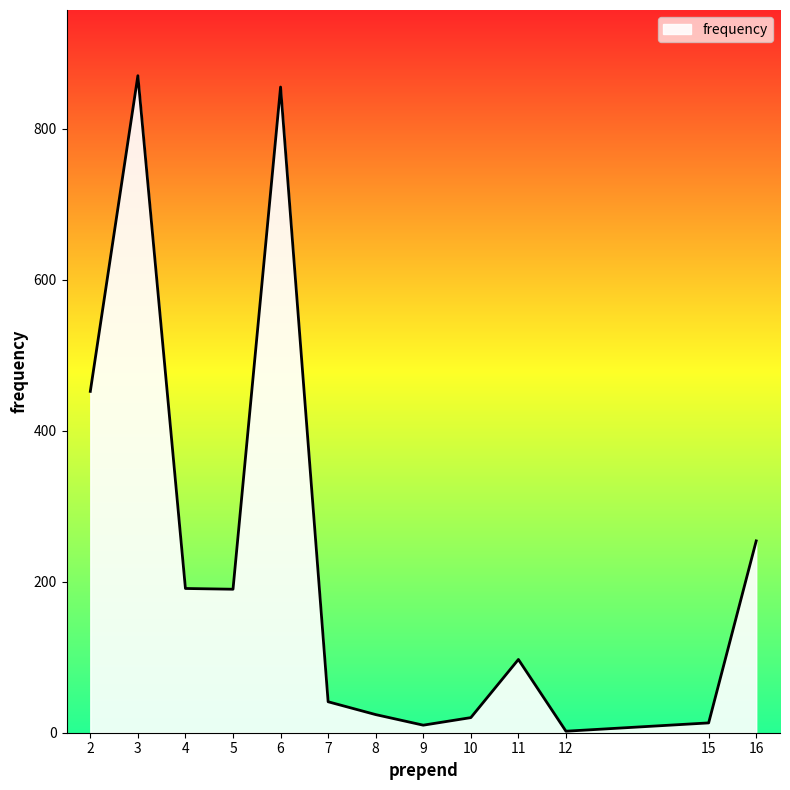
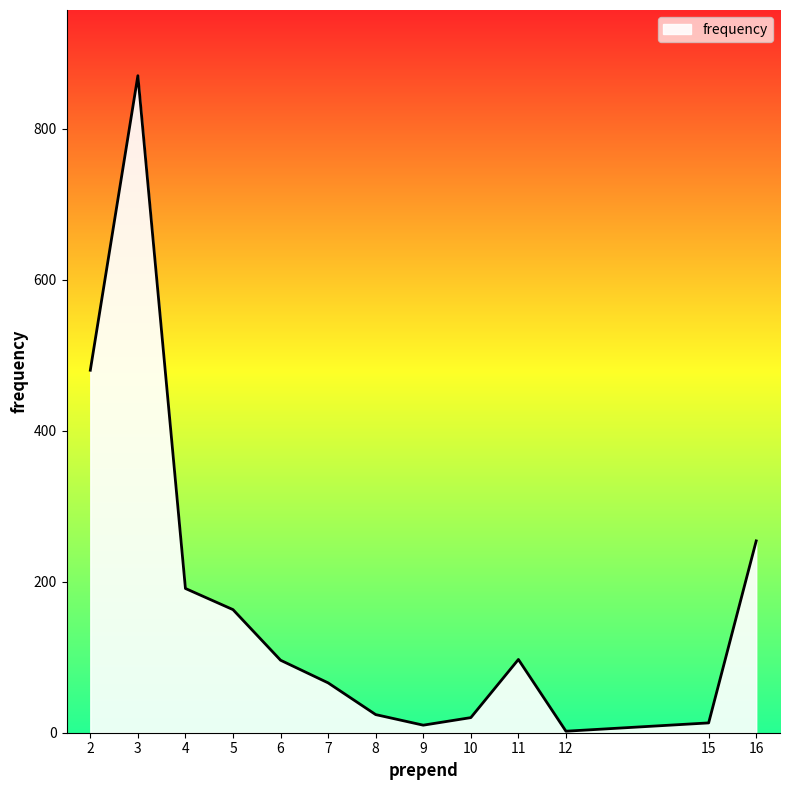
2: 450 -> 480
5: 190 -> 160
6: 860 -> 100
7: 40 -> 70
